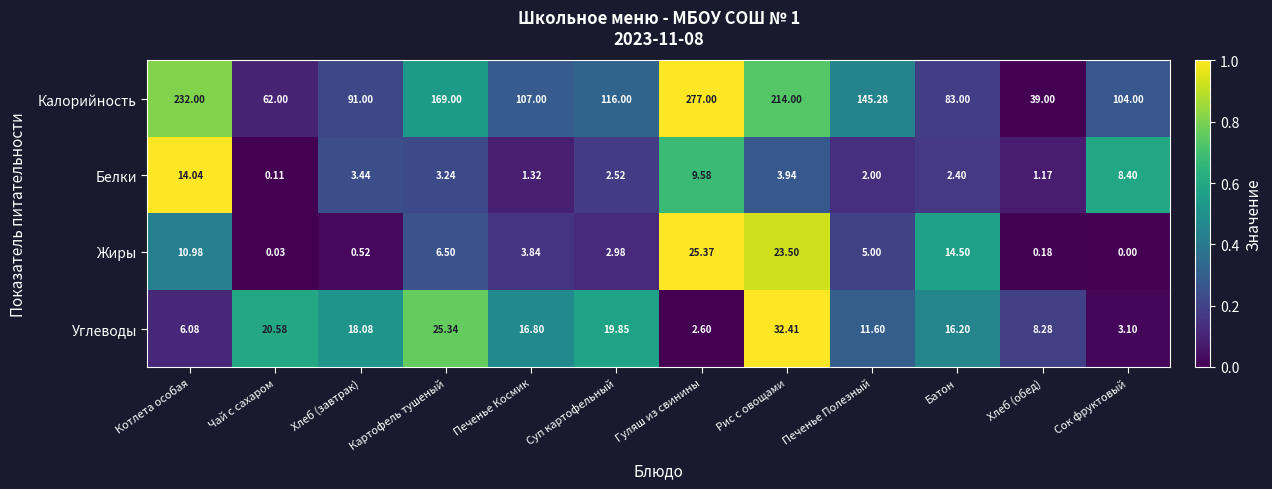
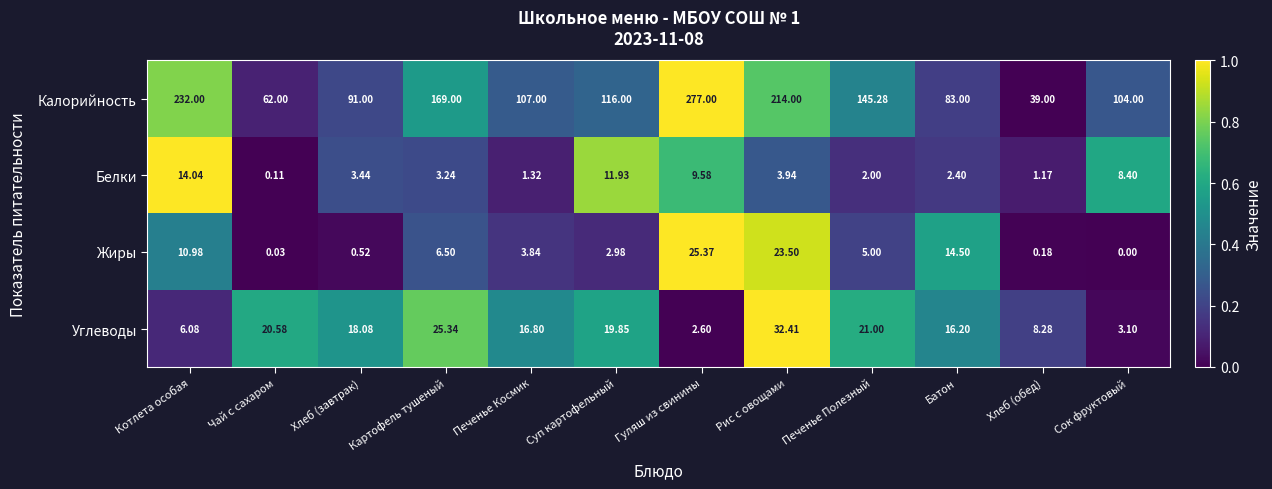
Белки, Суп картофельный: 2.52 -> 11.93
Углеводы, Печенье Полезный: 11.60 -> 21.00
